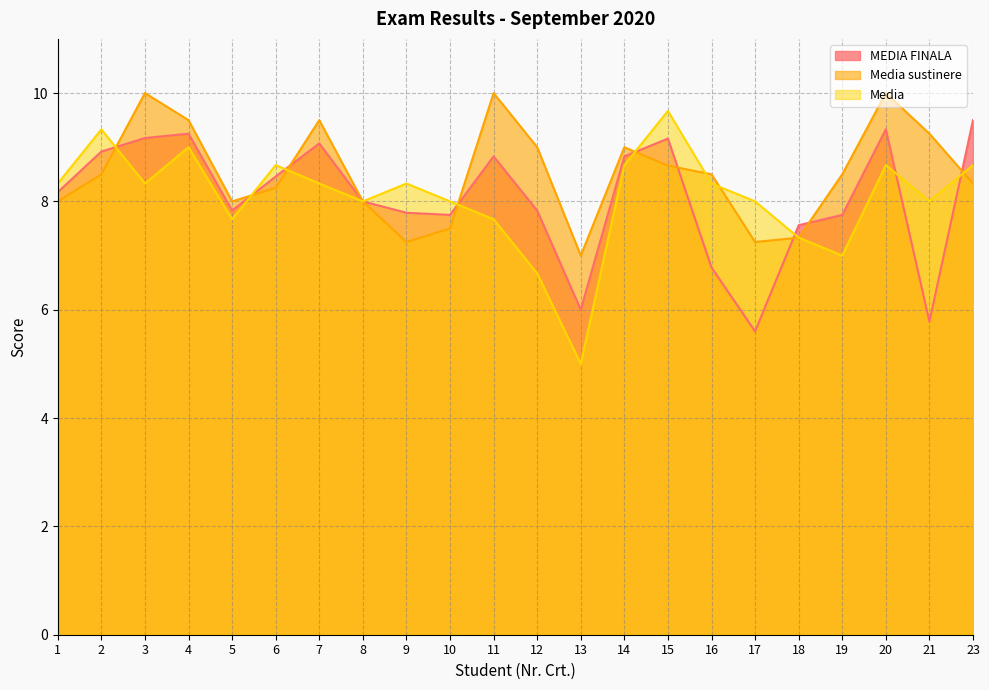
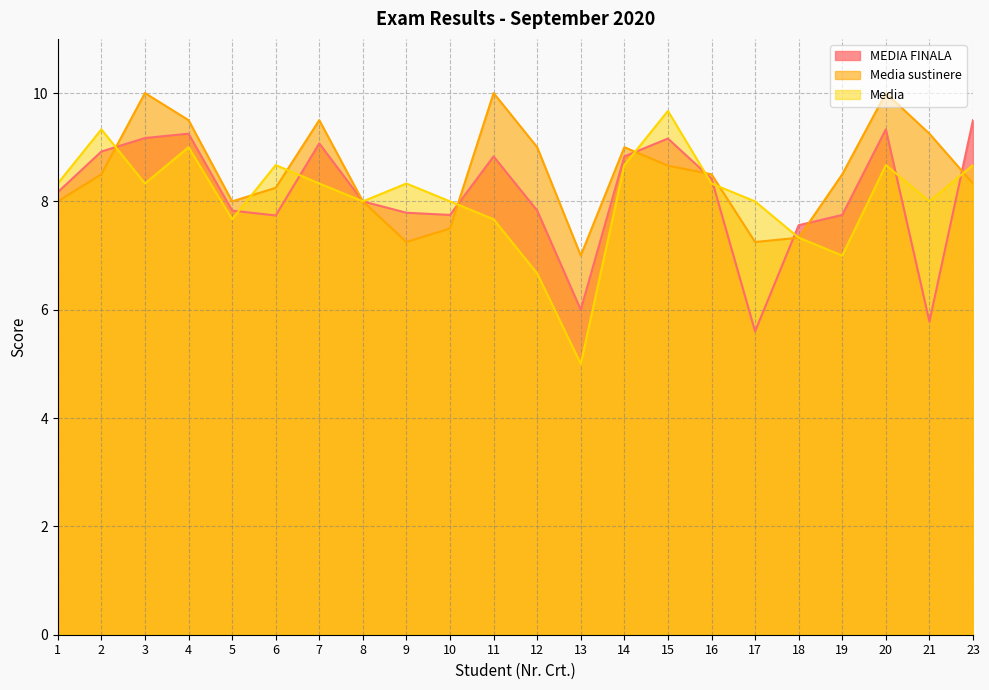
MEDIA FINALA, 6: 8.5 -> 7.7
MEDIA FINALA, 16: 6.8 -> 8.4
